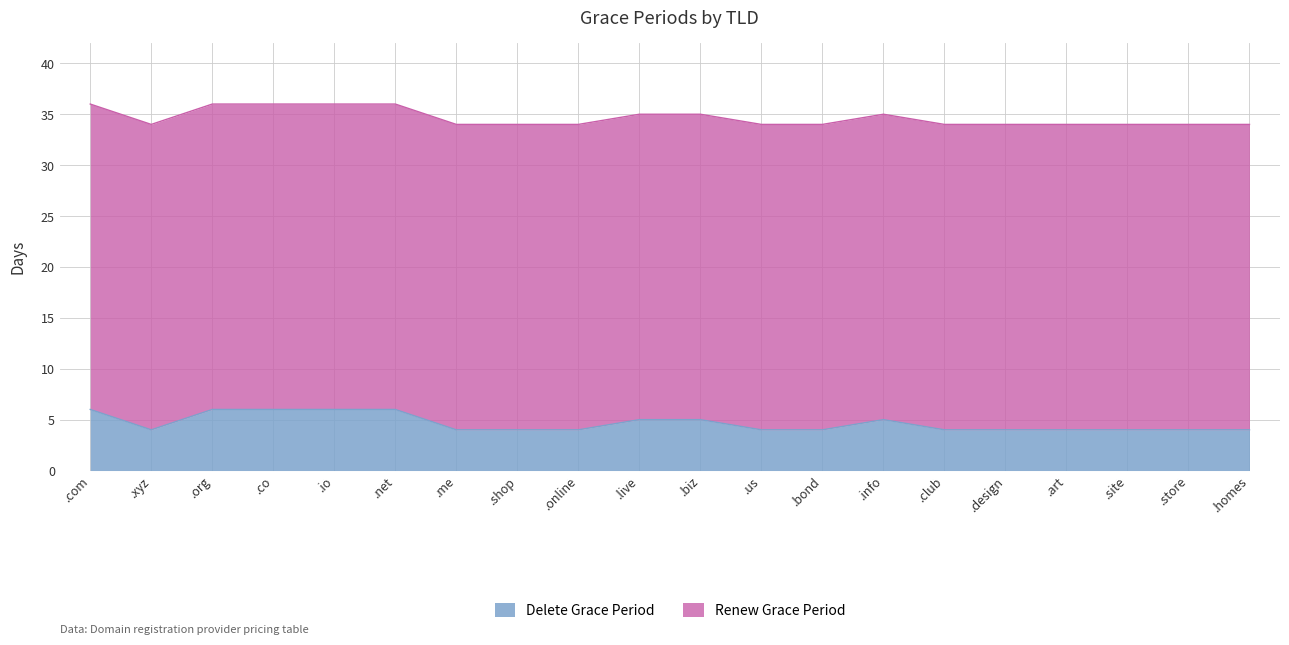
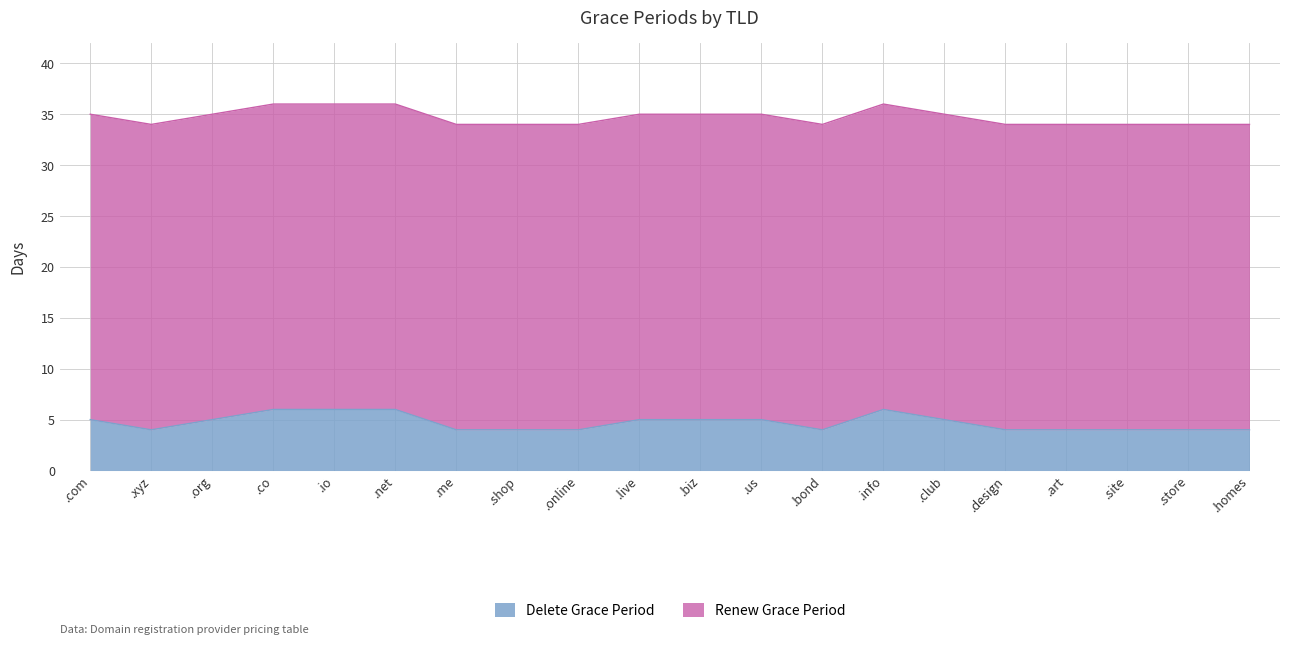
Delete Grace Period, .com: 6 -> 5
Delete Grace Period, .org: 6 -> 5
Delete Grace Period, .us: 4 -> 5
Delete Grace Period, .info: 5 -> 6
Delete Grace Period, .club: 4 -> 5
